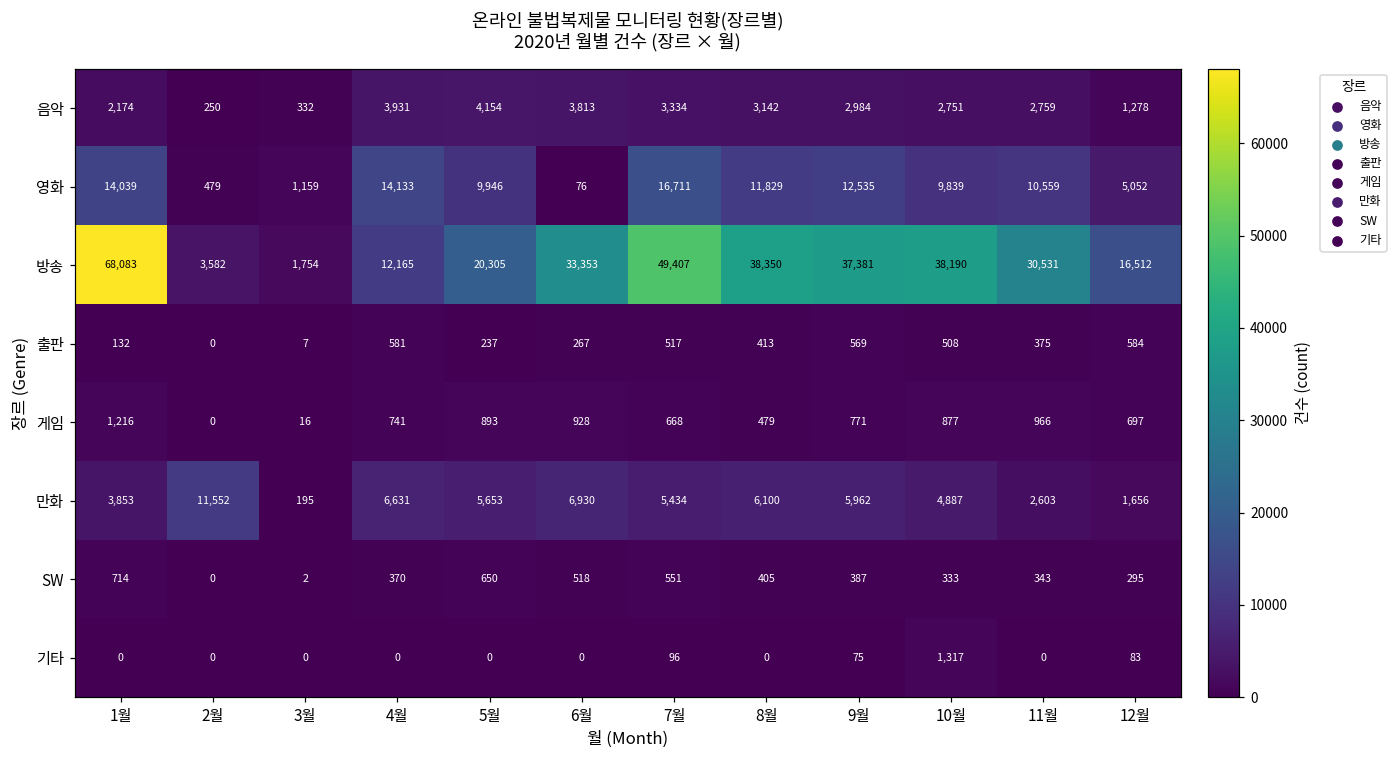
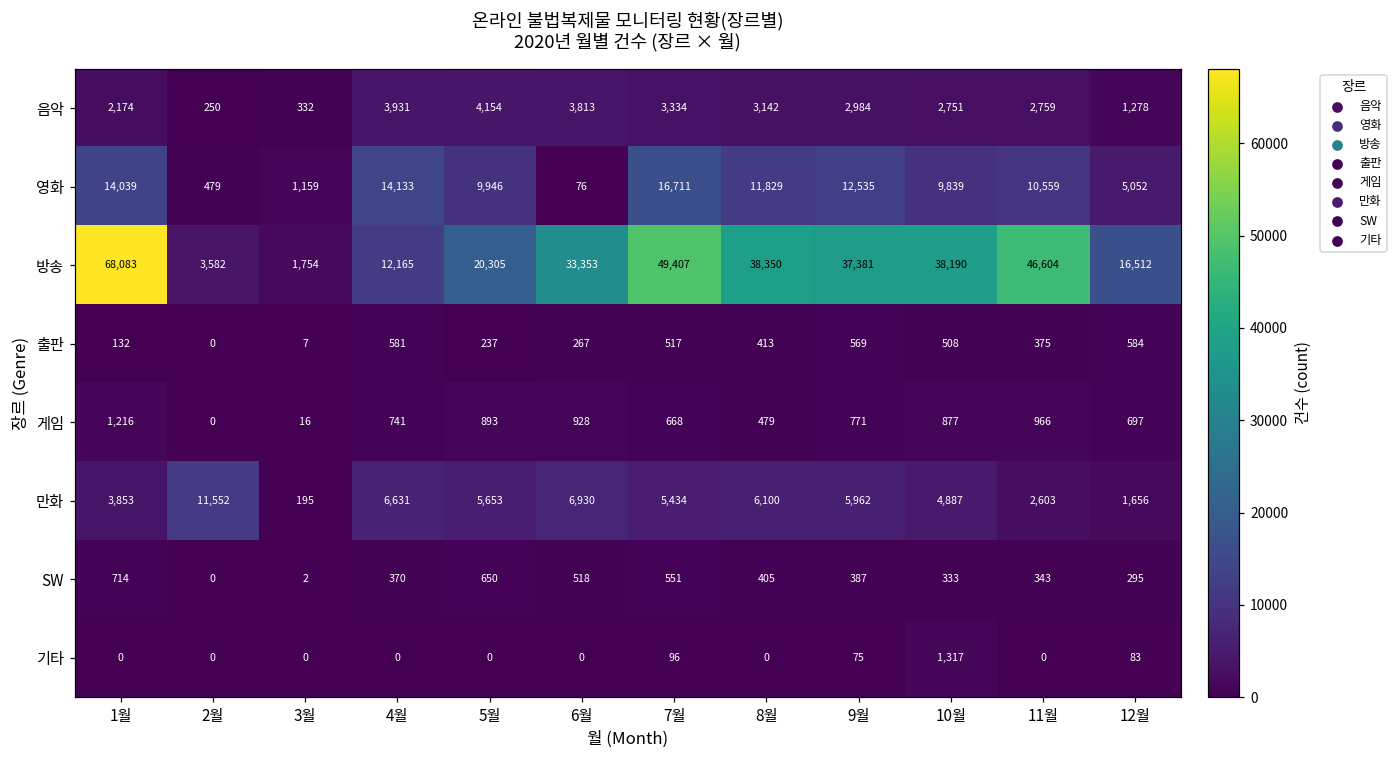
방송, 11월: 30,531 -> 46,604
